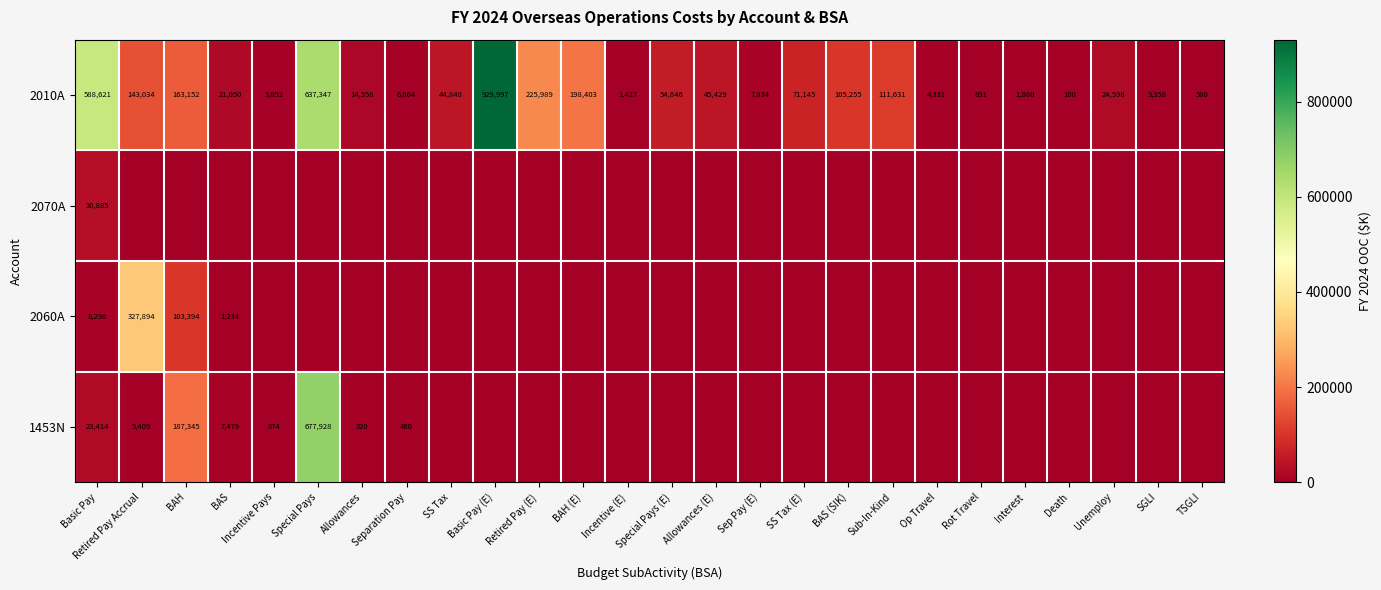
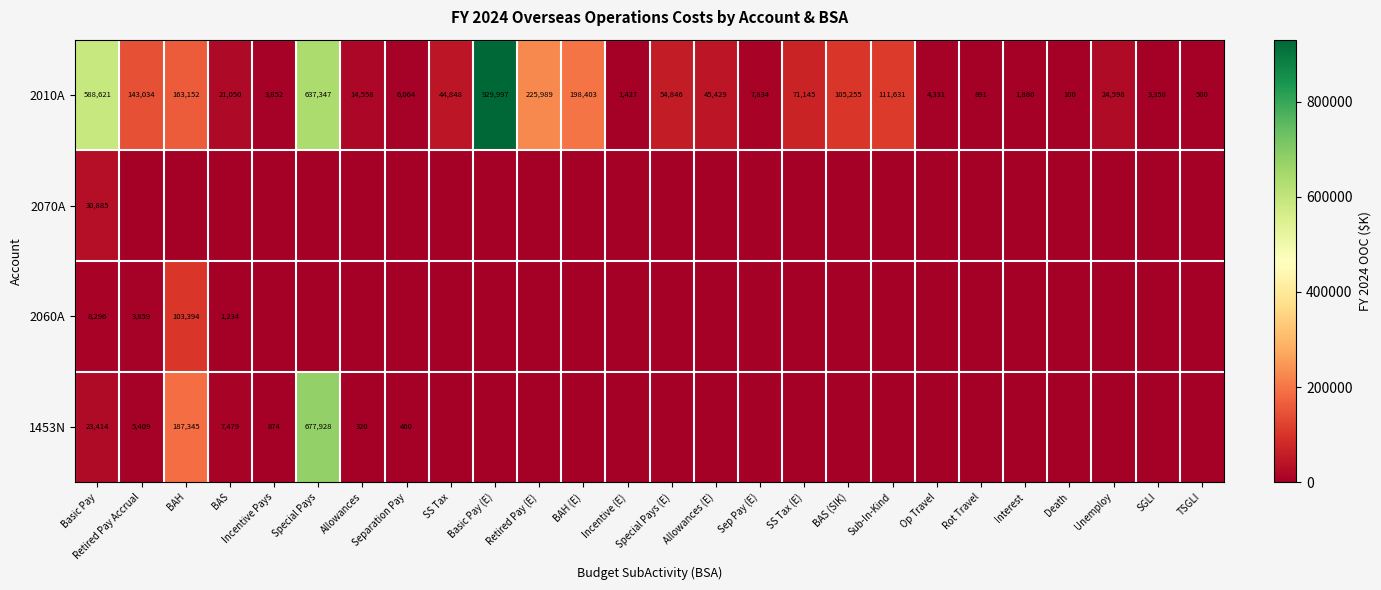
2060A, Retired Pay Accrual: 327,894 -> 3,859
